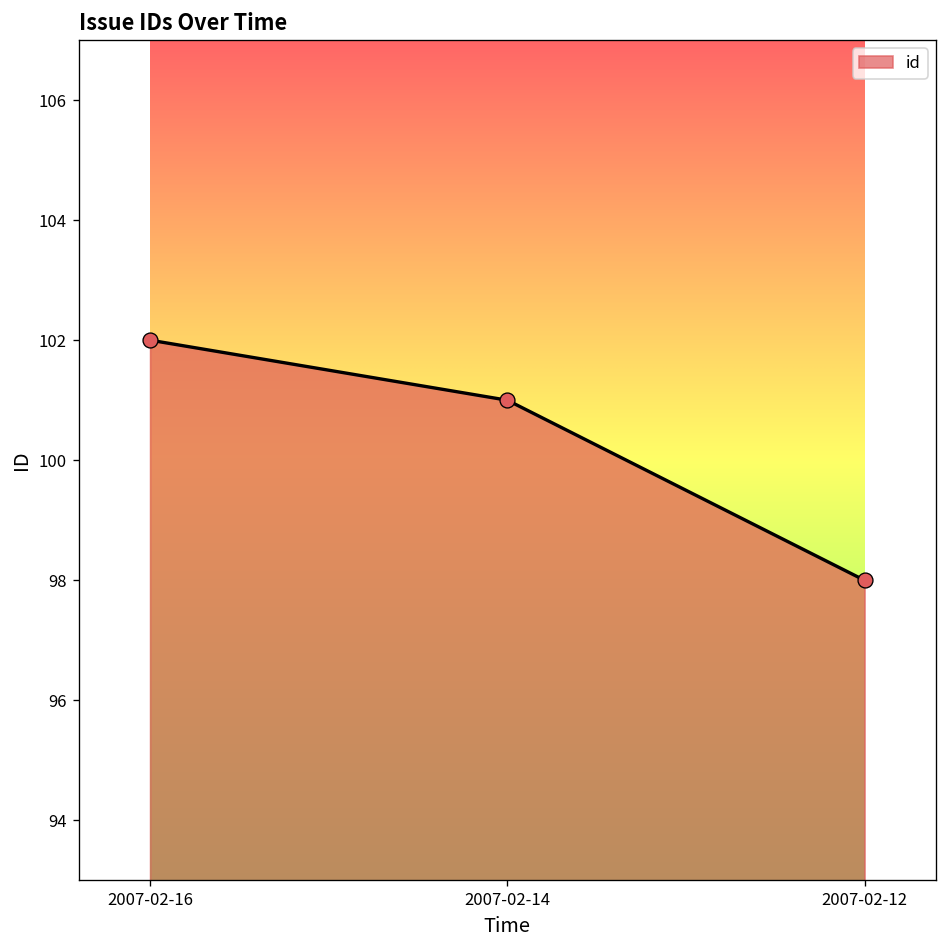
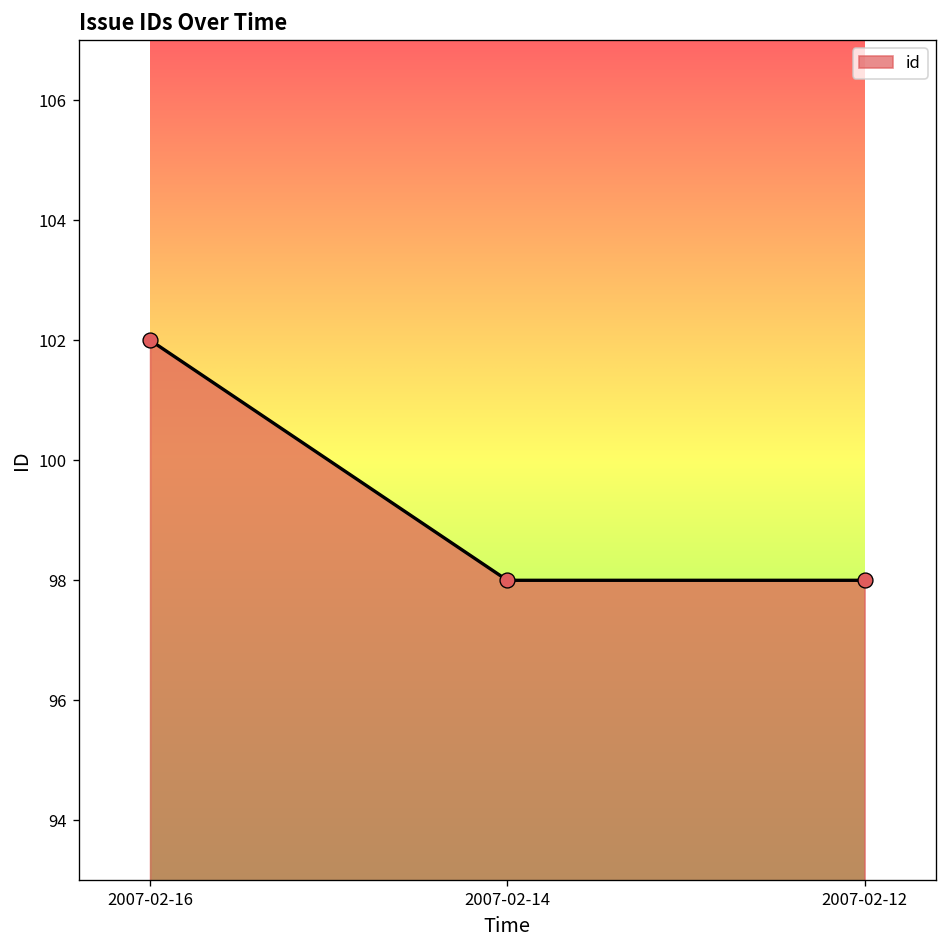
2007-02-14: 101 -> 98
